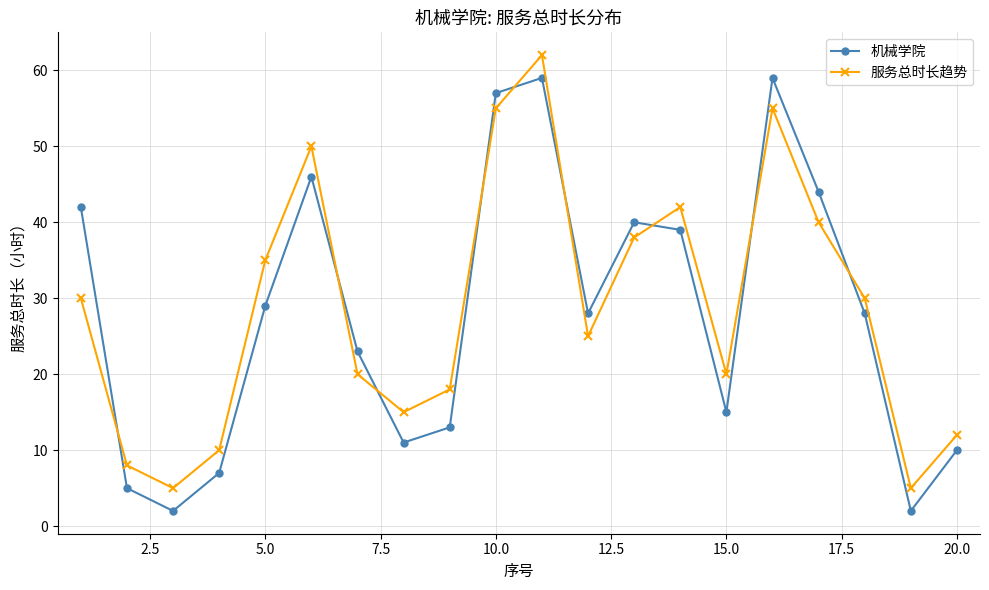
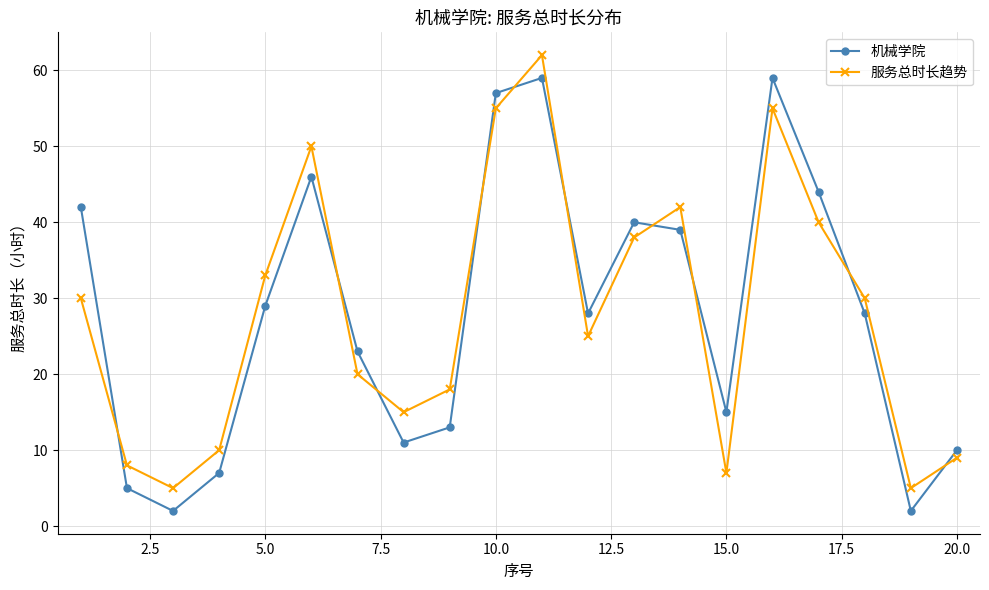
服务总时长趋势, 5.0: 35 -> 33
服务总时长趋势, 15.0: 20 -> 7
服务总时长趋势, 20.0: 12 -> 9
